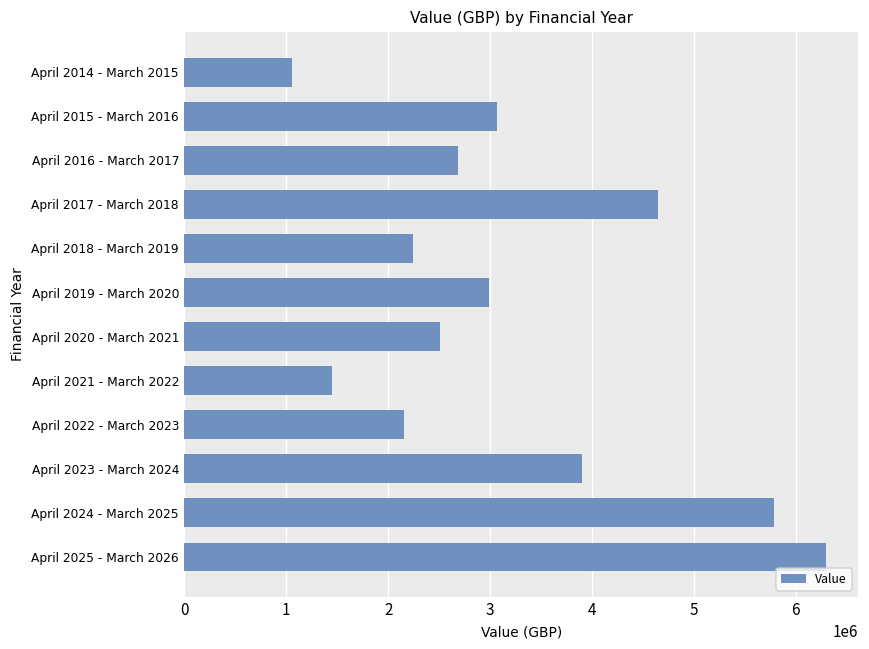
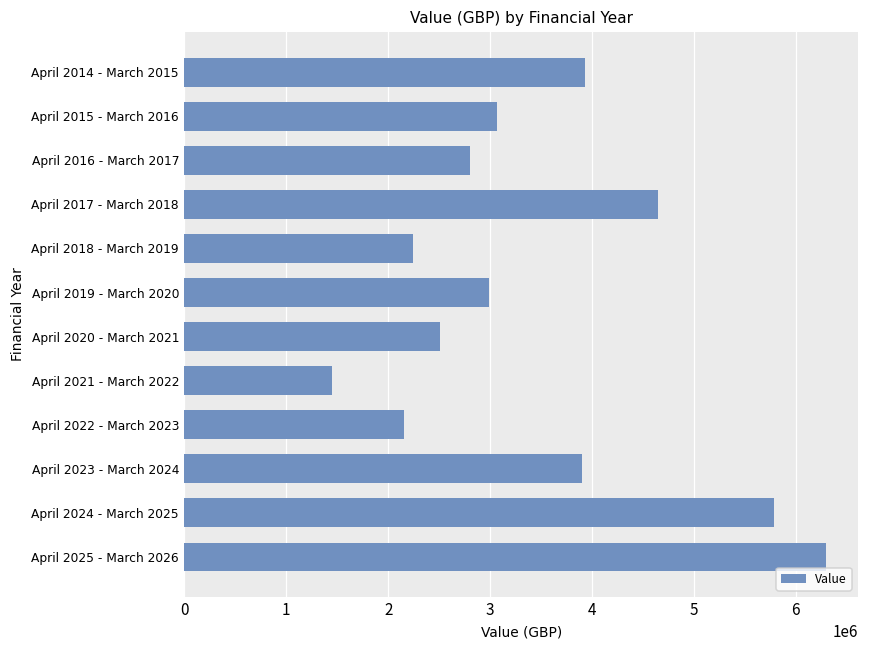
April 2014 - March 2015: 1100000 -> 3900000
April 2016 - March 2017: 2700000 -> 2800000
